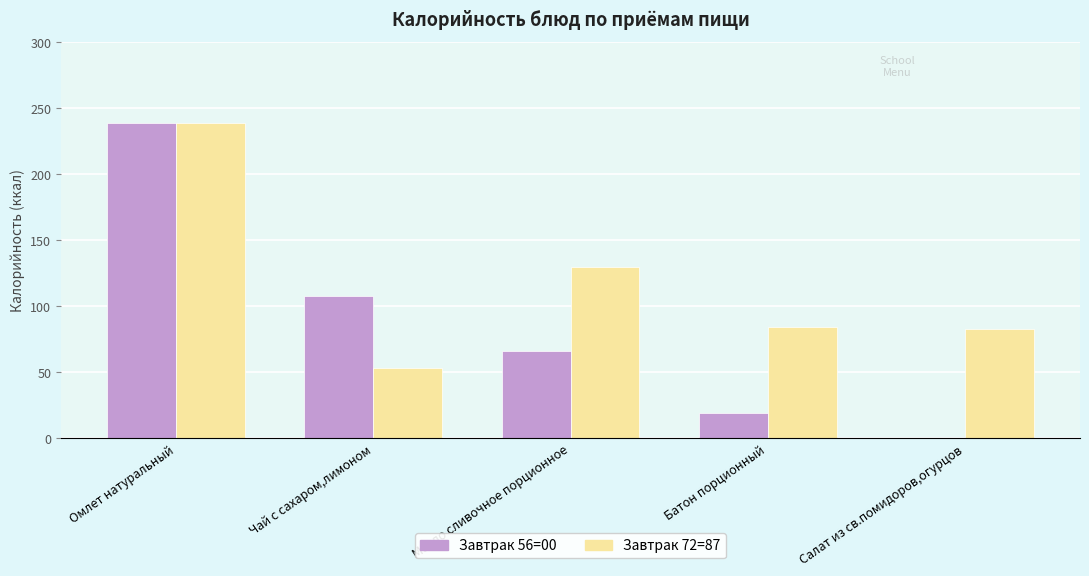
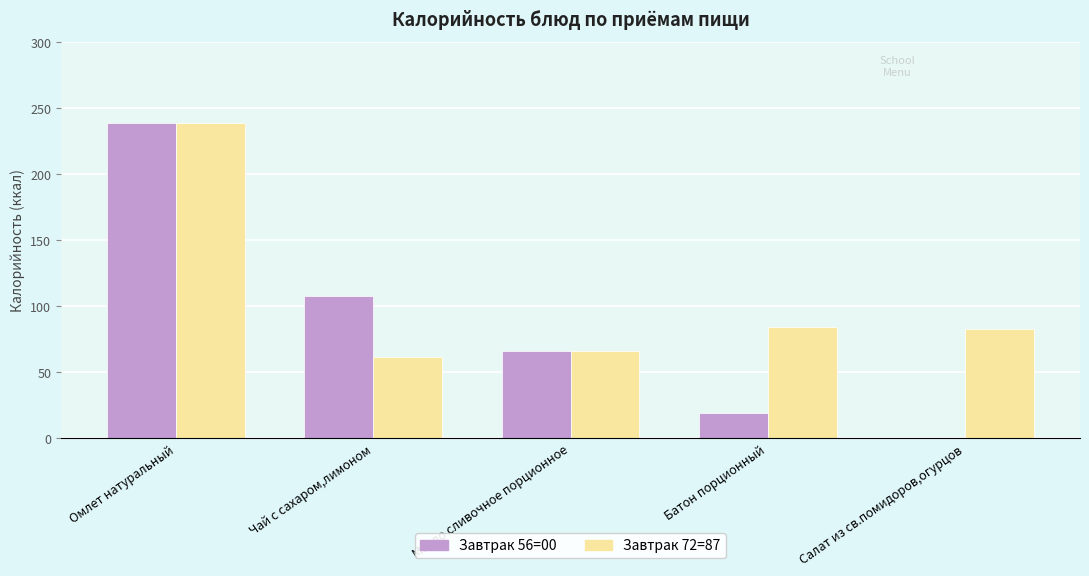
Завтрак 72=87, Чай с сахаром,лимоном: 53 -> 62
Завтрак 72=87, Масло сливочное порционное: 130 -> 66
